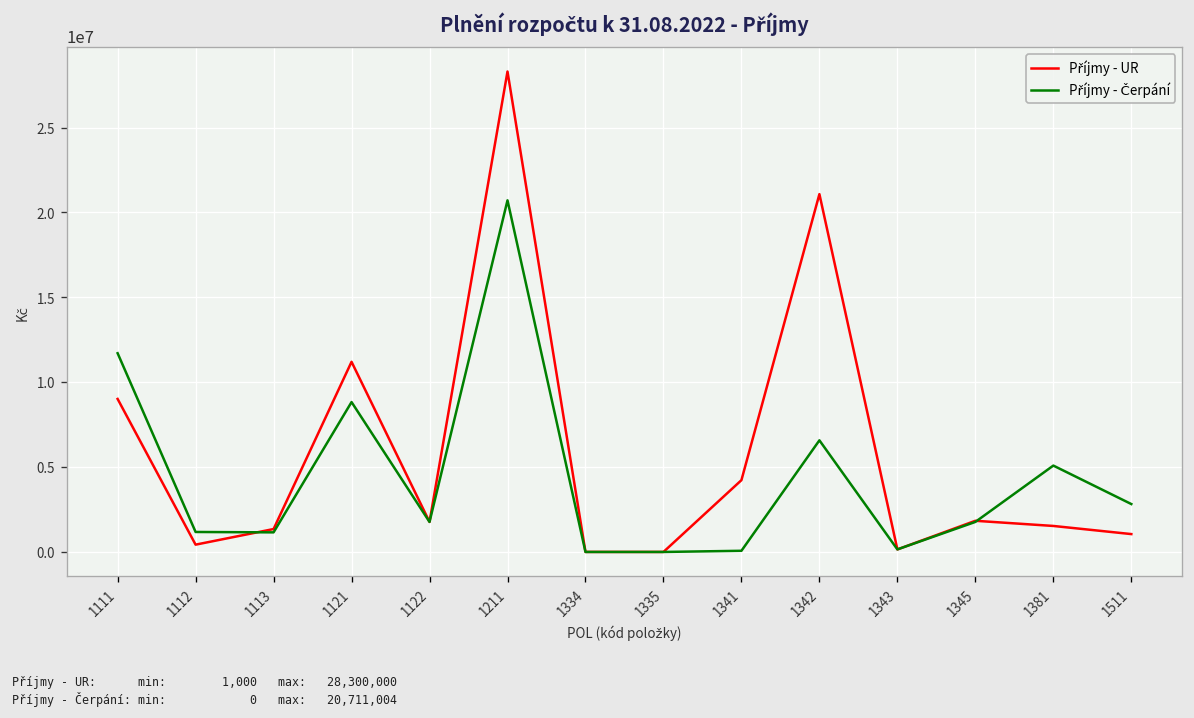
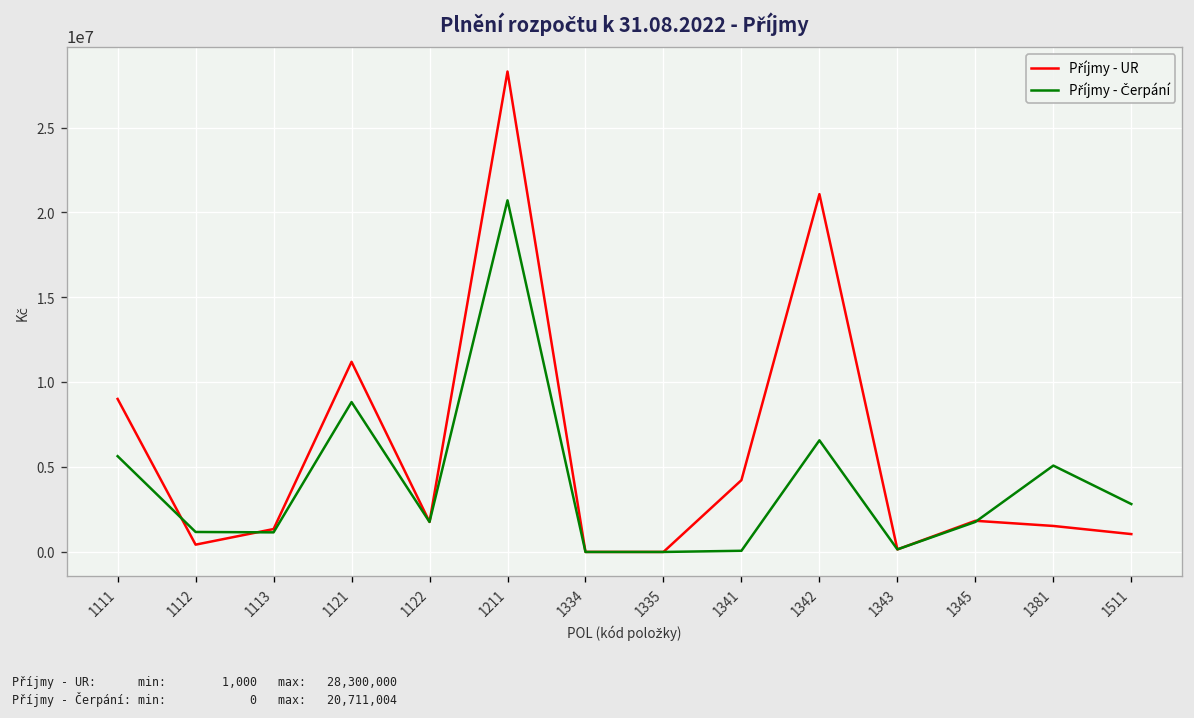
Příjmy - Čerpání, 1111: 11700000 -> 5600000
